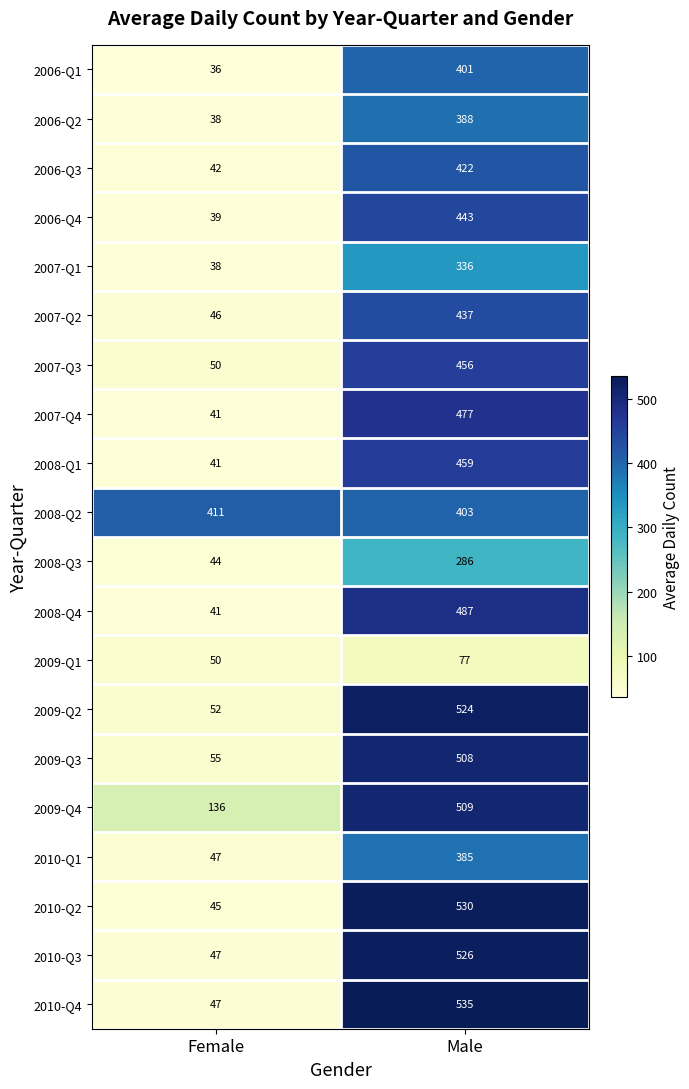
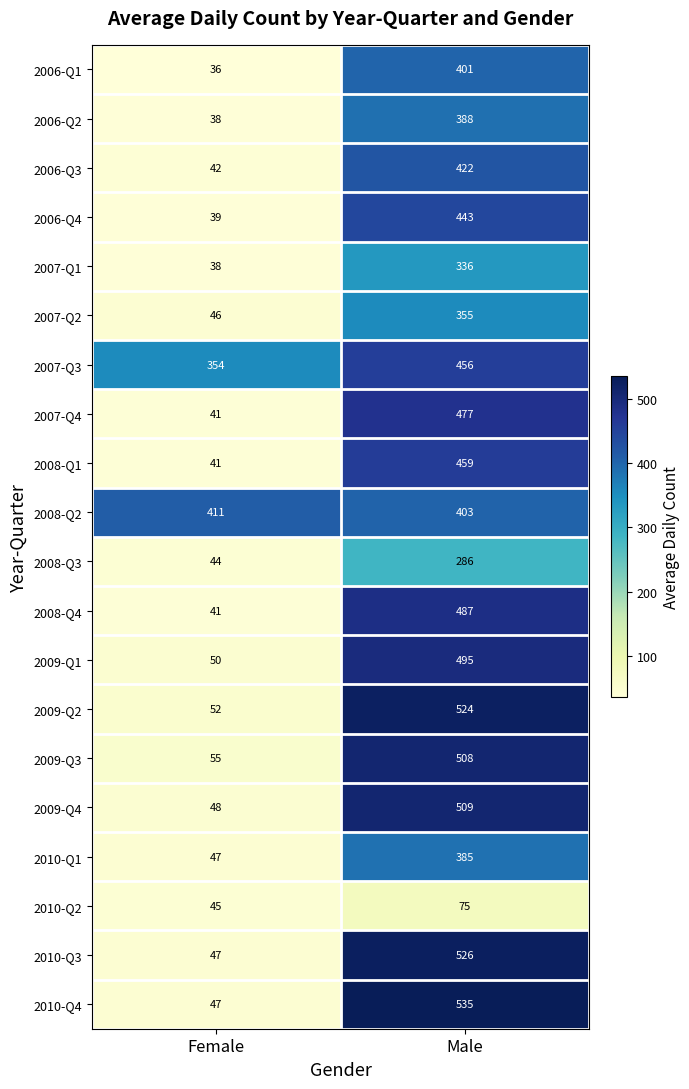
2007-Q2, Male: 437 -> 355
2007-Q3, Female: 50 -> 354
2009-Q1, Male: 77 -> 495
2009-Q4, Female: 136 -> 48
2010-Q2, Male: 530 -> 75
